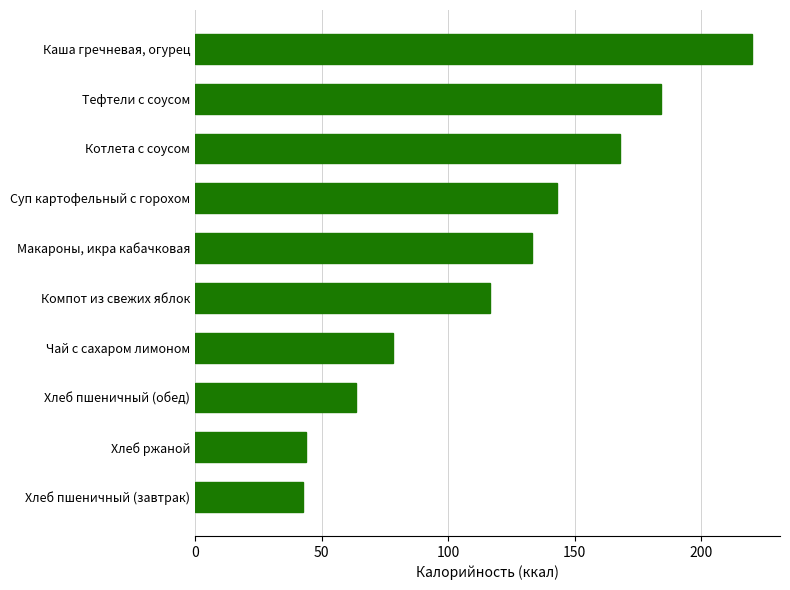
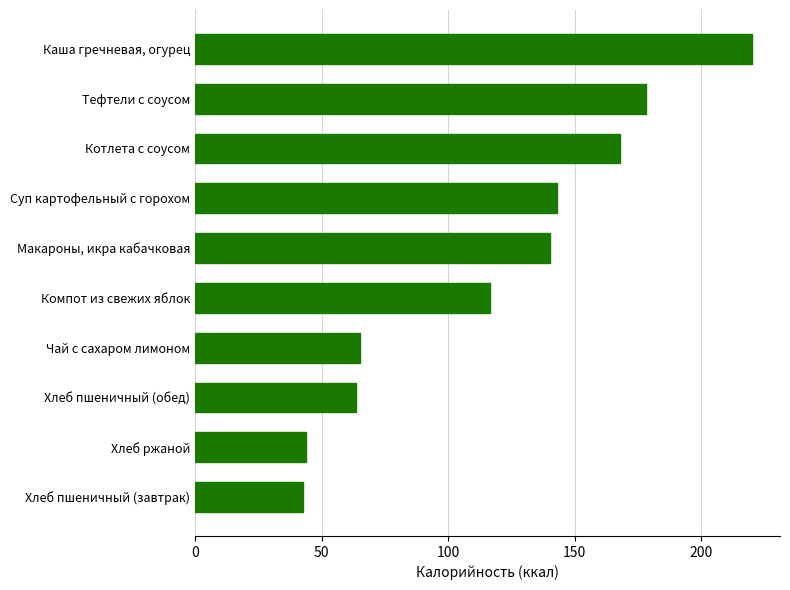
Тефтели с соусом: 184 -> 178
Макароны, икра кабачковая: 133 -> 140
Чай с сахаром лимоном: 78 -> 65
